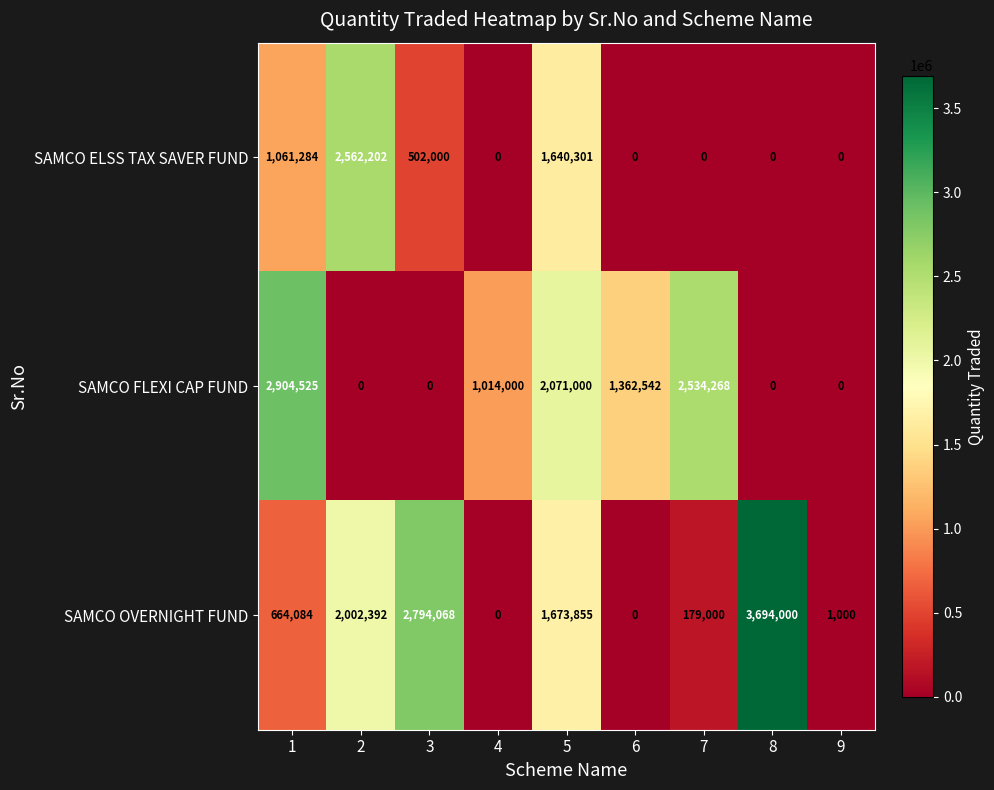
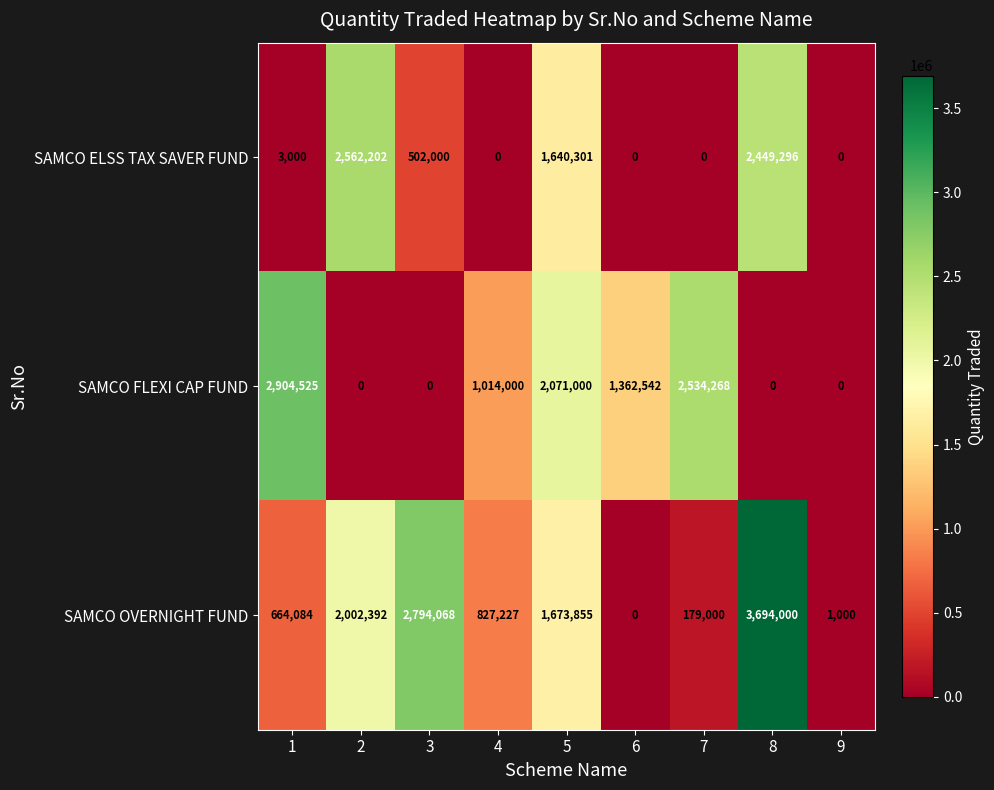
SAMCO ELSS TAX SAVER FUND, 1: 1,061,284 -> 3,000
SAMCO ELSS TAX SAVER FUND, 8: 0 -> 2,449,296
SAMCO OVERNIGHT FUND, 4: 0 -> 827,227
